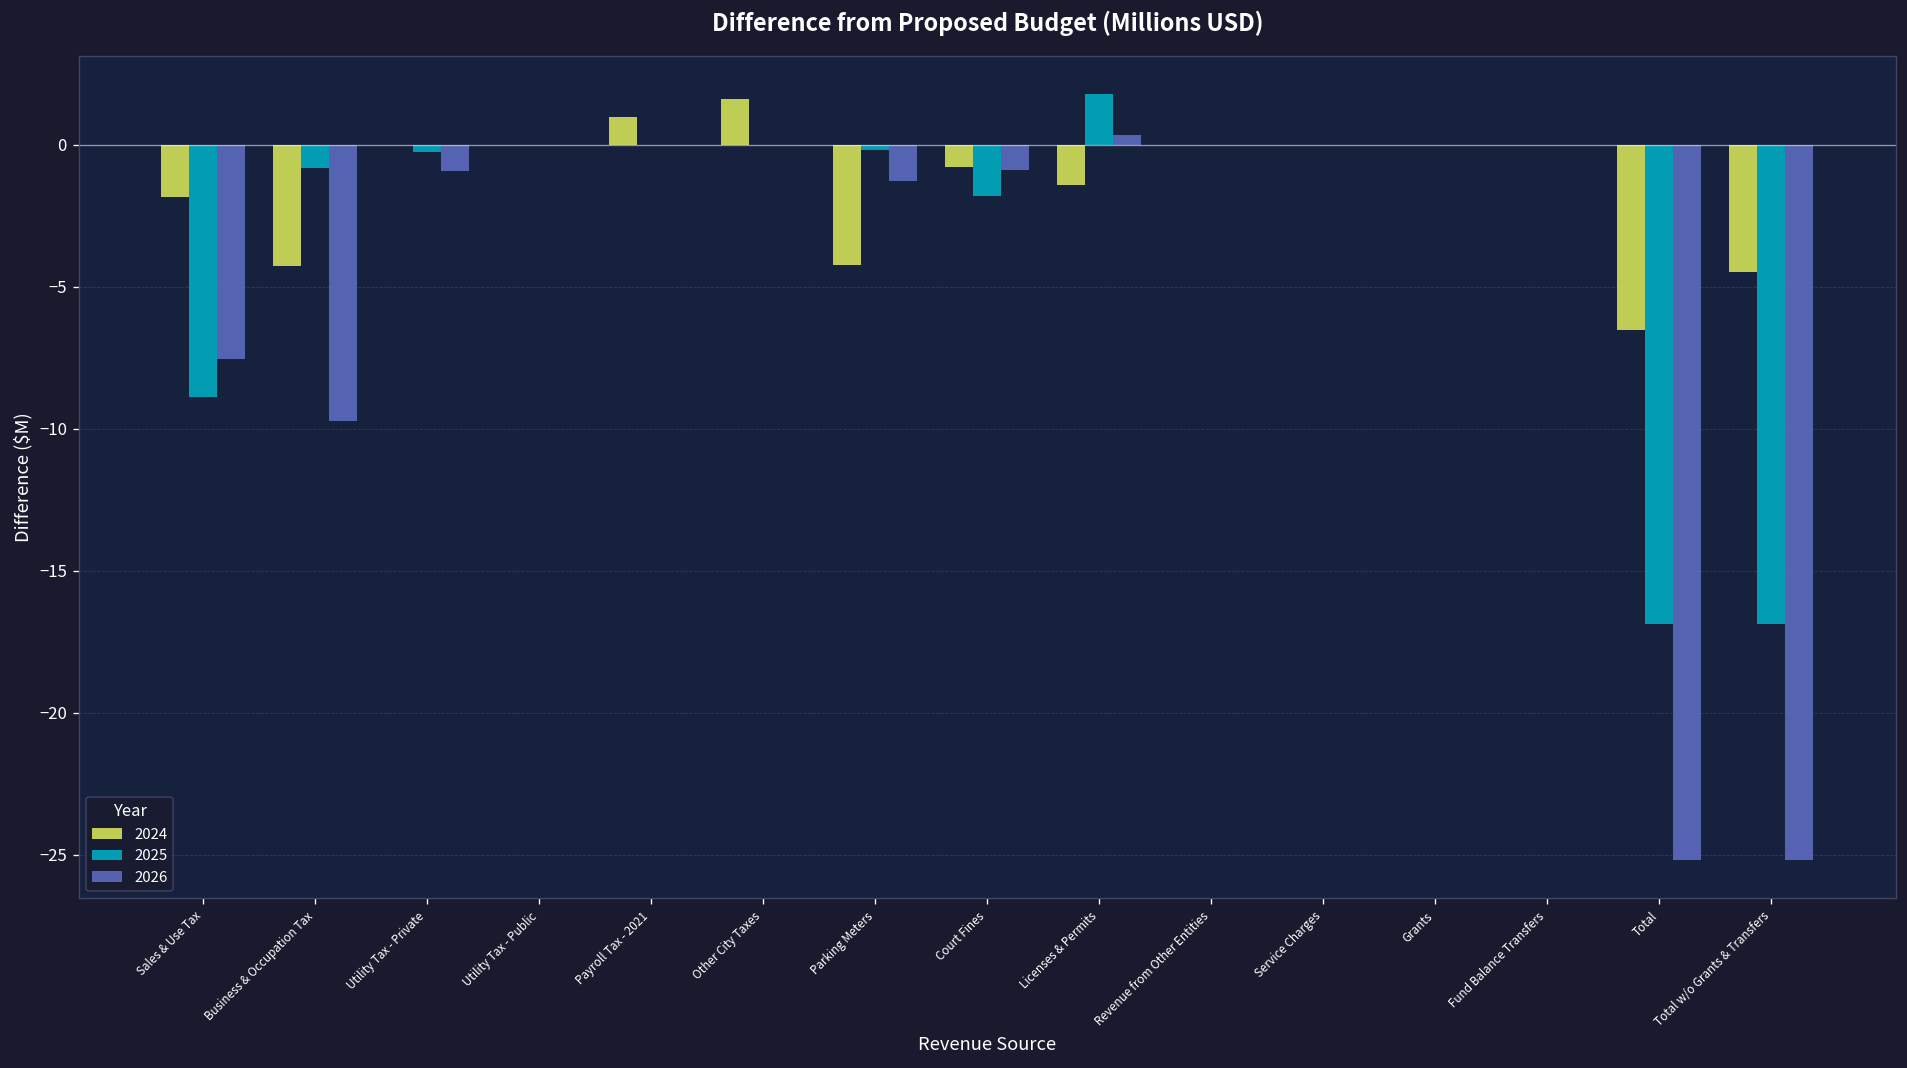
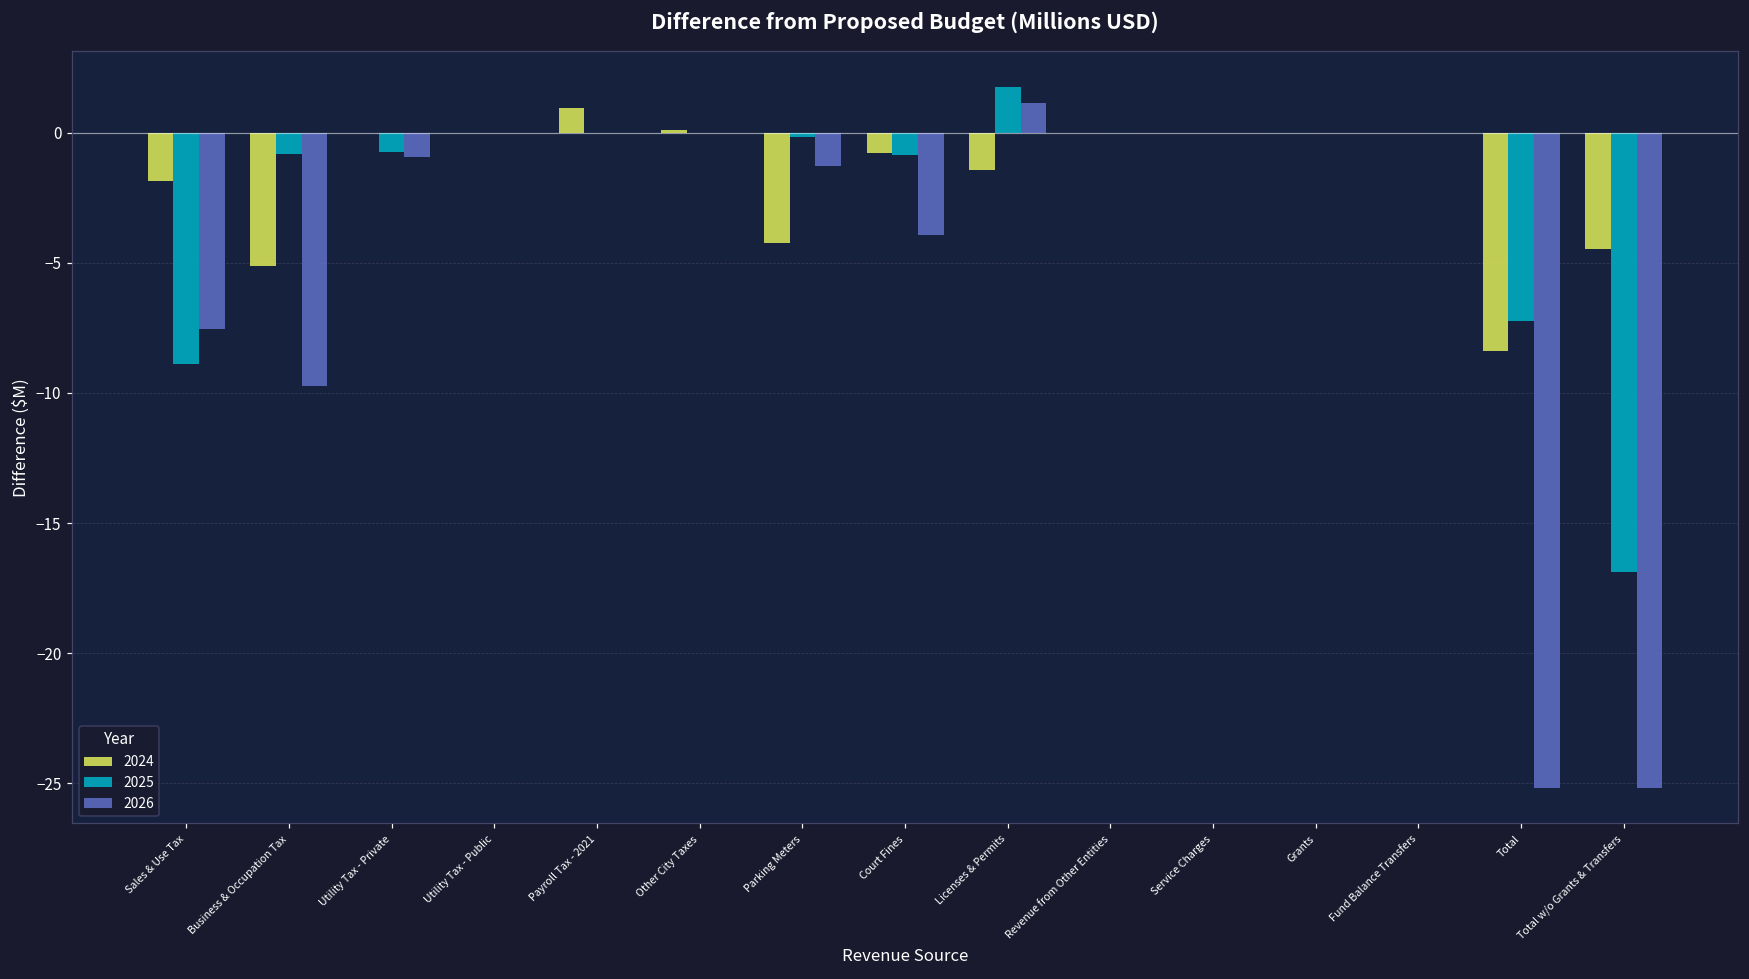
2024, Business & Occupation Tax: -4.3 -> -5.1
2025, Utility Tax - Private: -0.3 -> -0.8
2024, Other City Taxes: 1.6 -> 0.1
2025, Court Fines: -1.8 -> -0.8
2026, Court Fines: -0.9 -> -3.9
2026, Licenses & Permits: 0.3 -> 1.1
2024, Total: -6.5 -> -8.4
2025, Total: -16.9 -> -7.2
